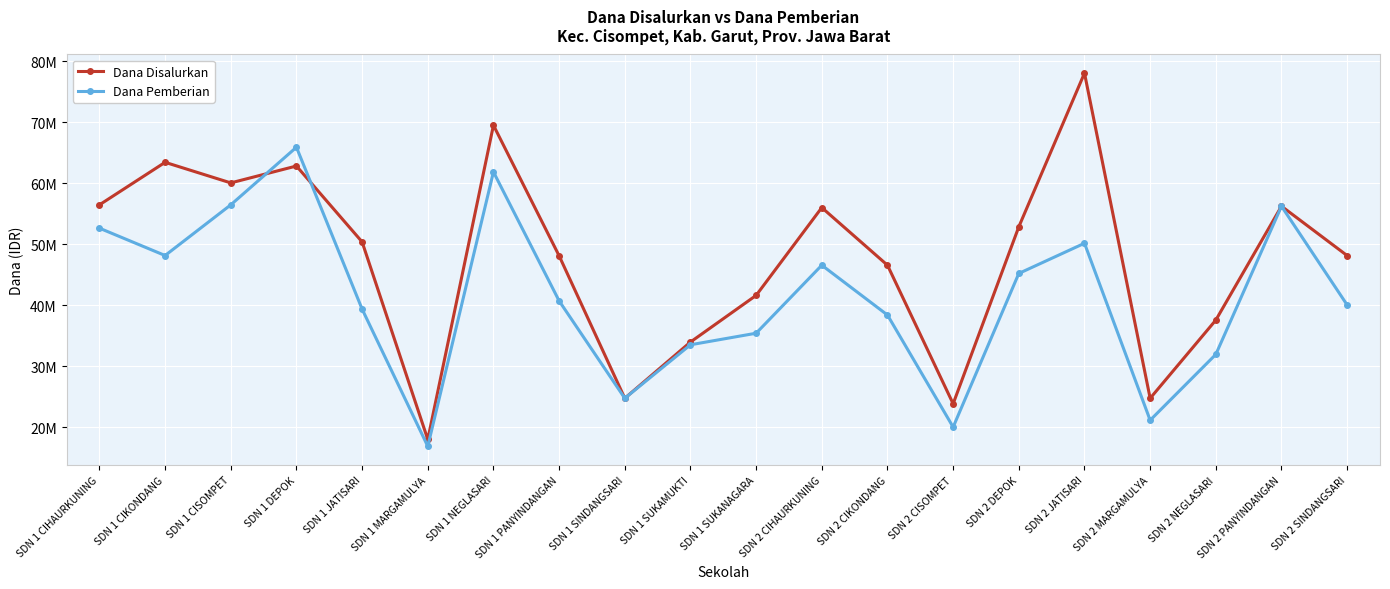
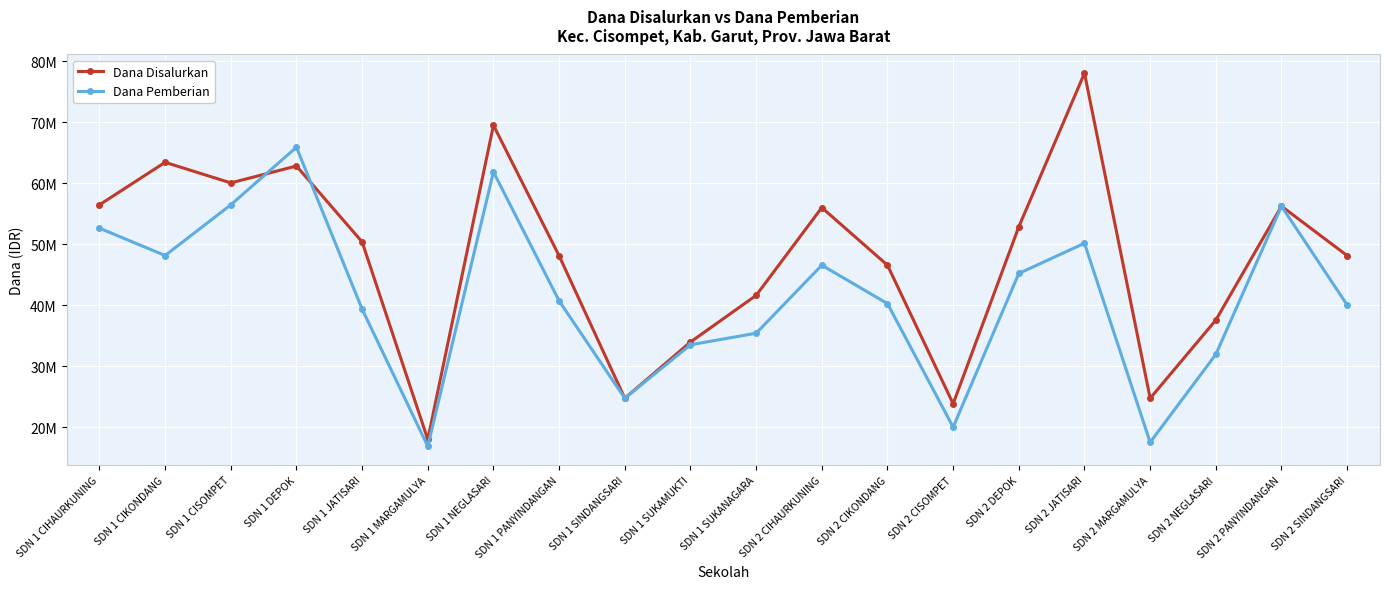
Dana Pemberian, SDN 2 CIKONDANG: 38000000 -> 40000000
Dana Pemberian, SDN 2 MARGAMULYA: 21000000 -> 18000000
